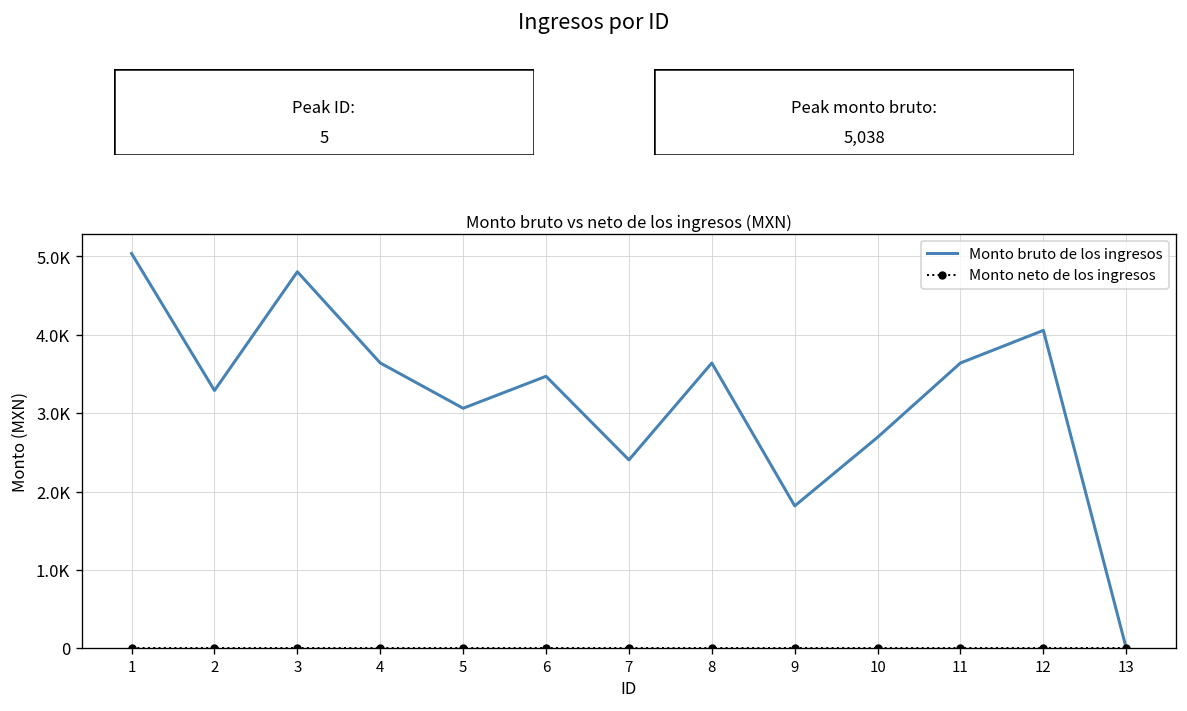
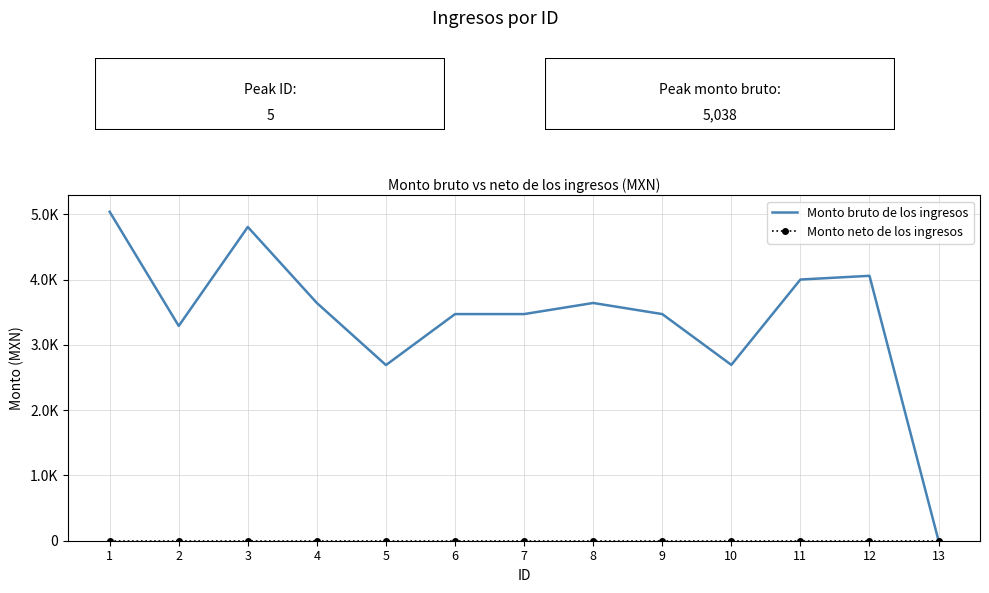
Monto bruto de los ingresos, 5: 3100 -> 2700
Monto bruto de los ingresos, 7: 2400 -> 3500
Monto bruto de los ingresos, 9: 1800 -> 3500
Monto bruto de los ingresos, 11: 3600 -> 4000
